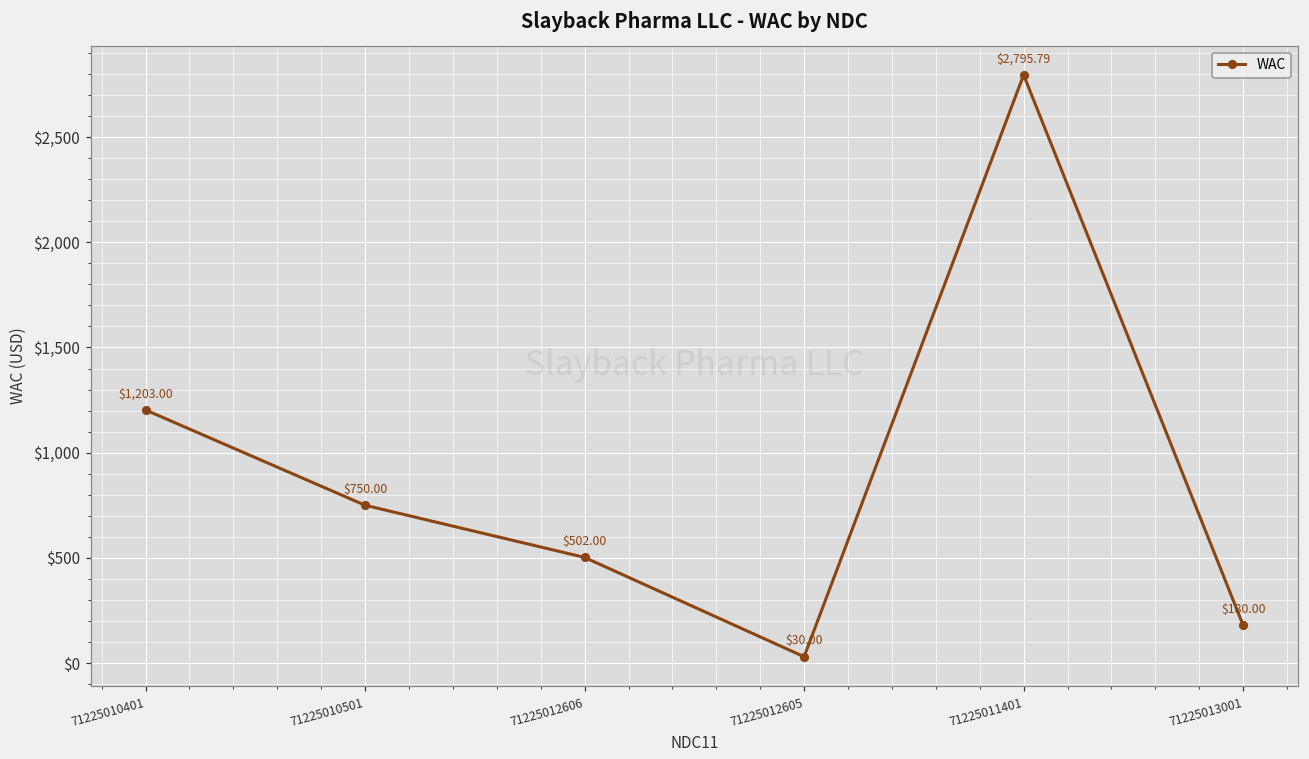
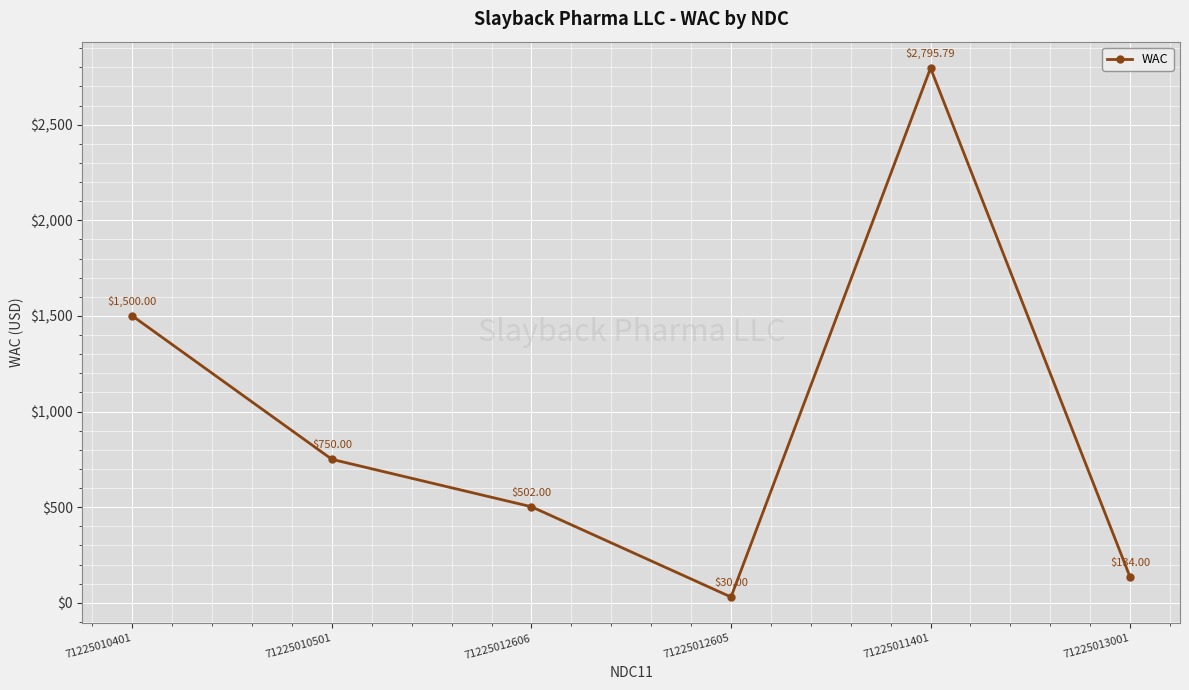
71225010401: $1,203.00 -> $1,500.00
71225013001: $180.00 -> $134.00
